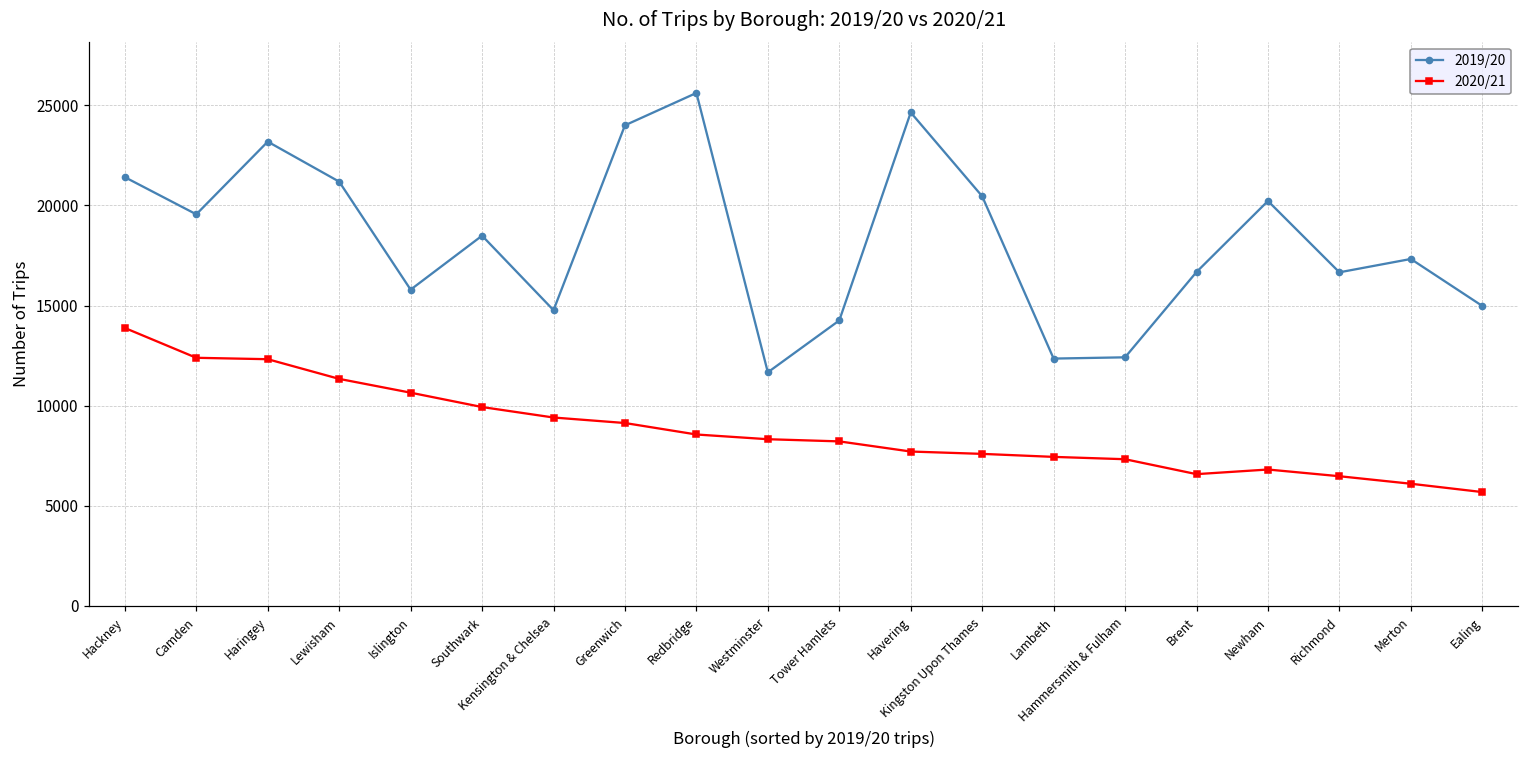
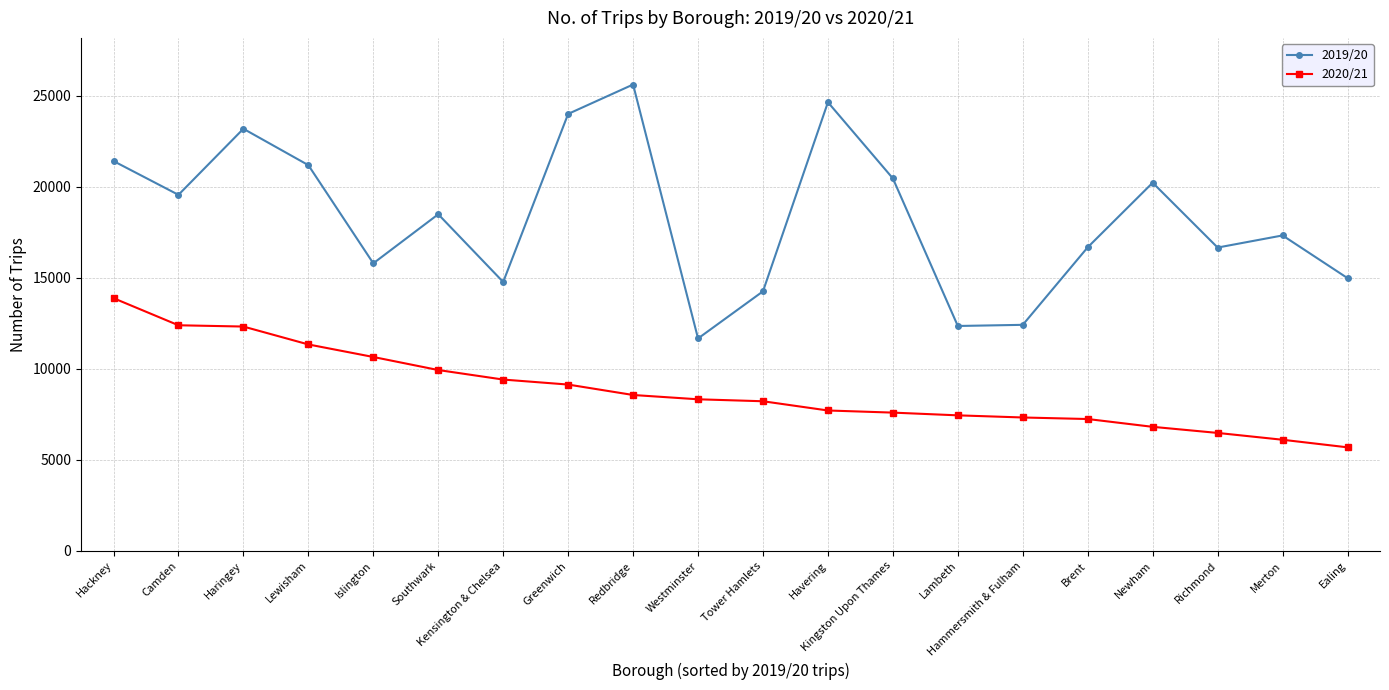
2020/21, Brent: 6600 -> 7200
